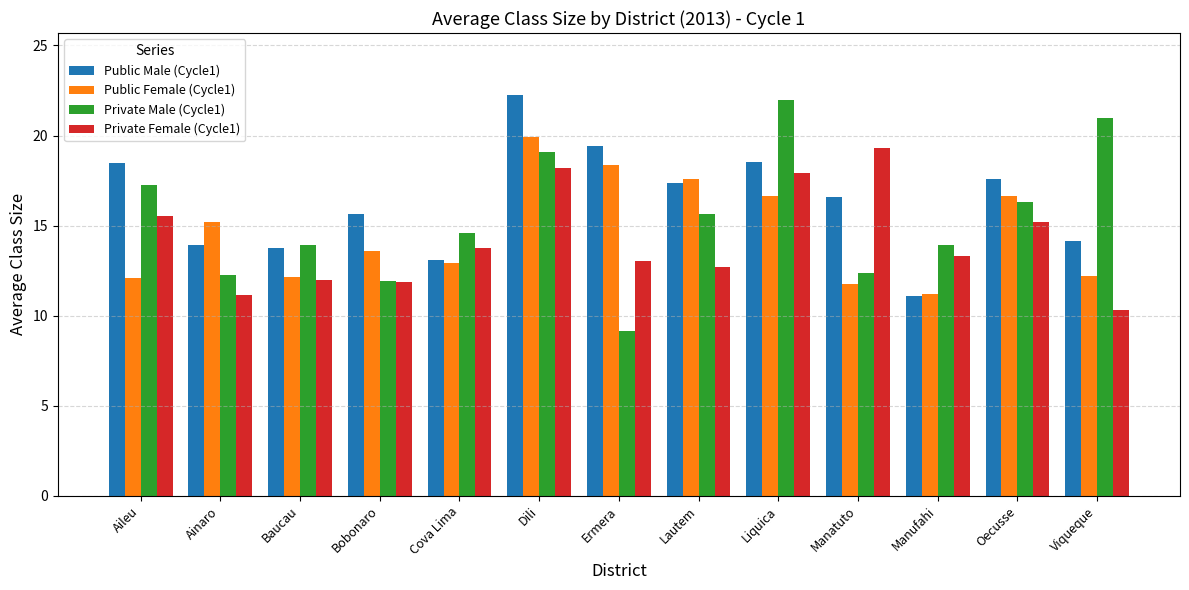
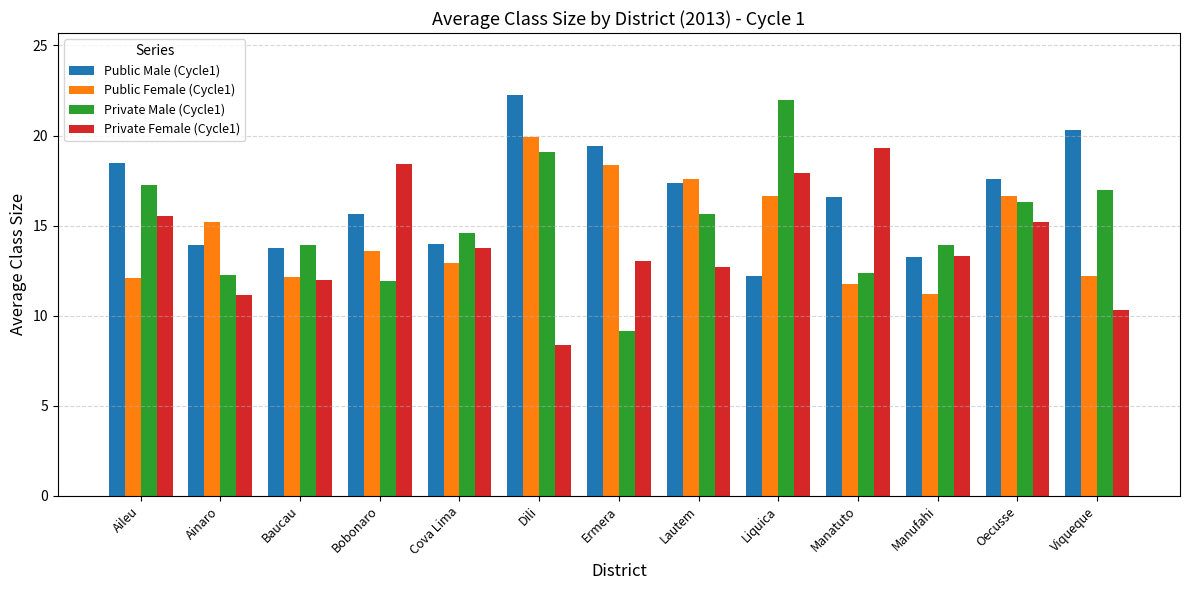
Private Female (Cycle1), Bobonaro: 11.9 -> 18.4
Public Male (Cycle1), Cova Lima: 13.1 -> 14.0
Private Female (Cycle1), Dili: 18.2 -> 8.4
Public Male (Cycle1), Liquica: 18.5 -> 12.2
Public Male (Cycle1), Manufahi: 11.1 -> 13.3
Public Male (Cycle1), Viqueque: 14.1 -> 20.3
Private Male (Cycle1), Viqueque: 21.0 -> 17.0
